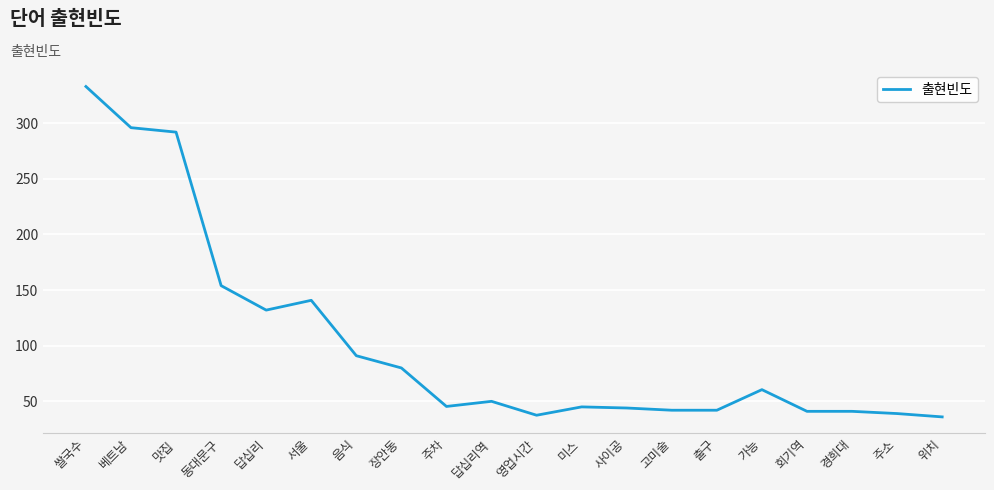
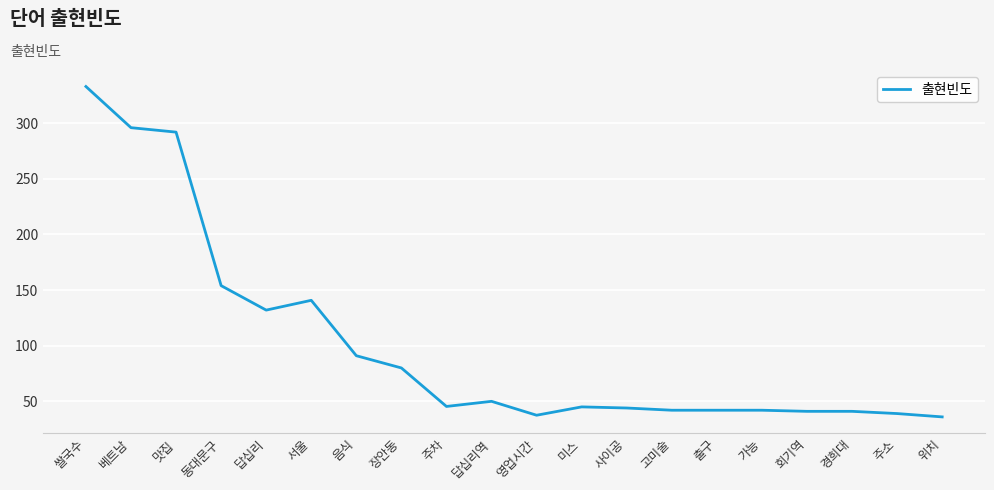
가능: 61 -> 42
